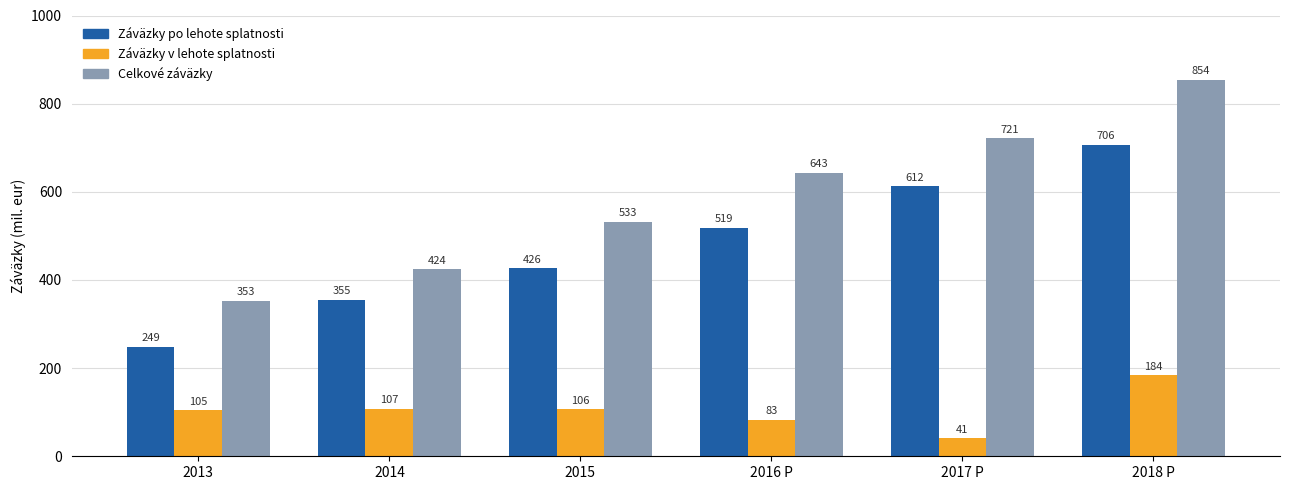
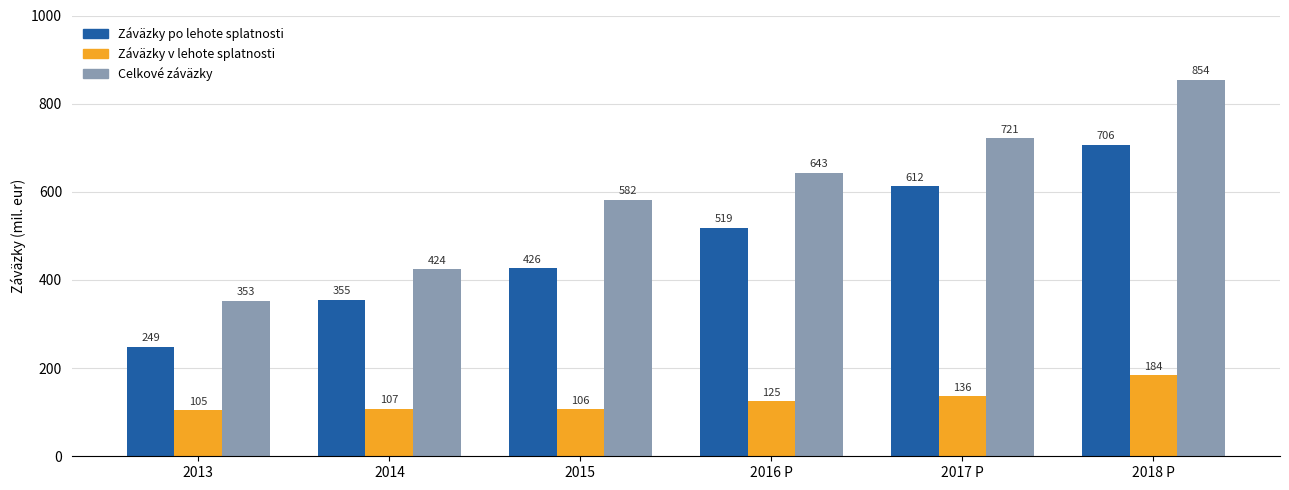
Celkové záväzky, 2015: 533 -> 582
Záväzky v lehote splatnosti, 2016 P: 83 -> 125
Záväzky v lehote splatnosti, 2017 P: 41 -> 136
